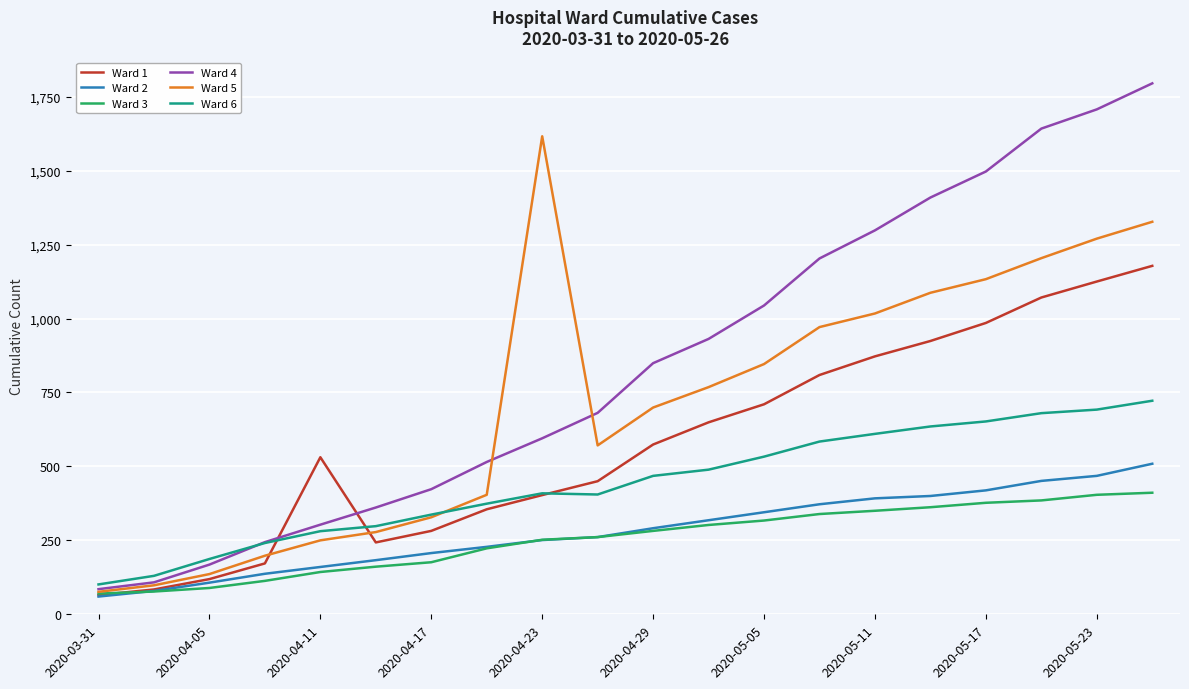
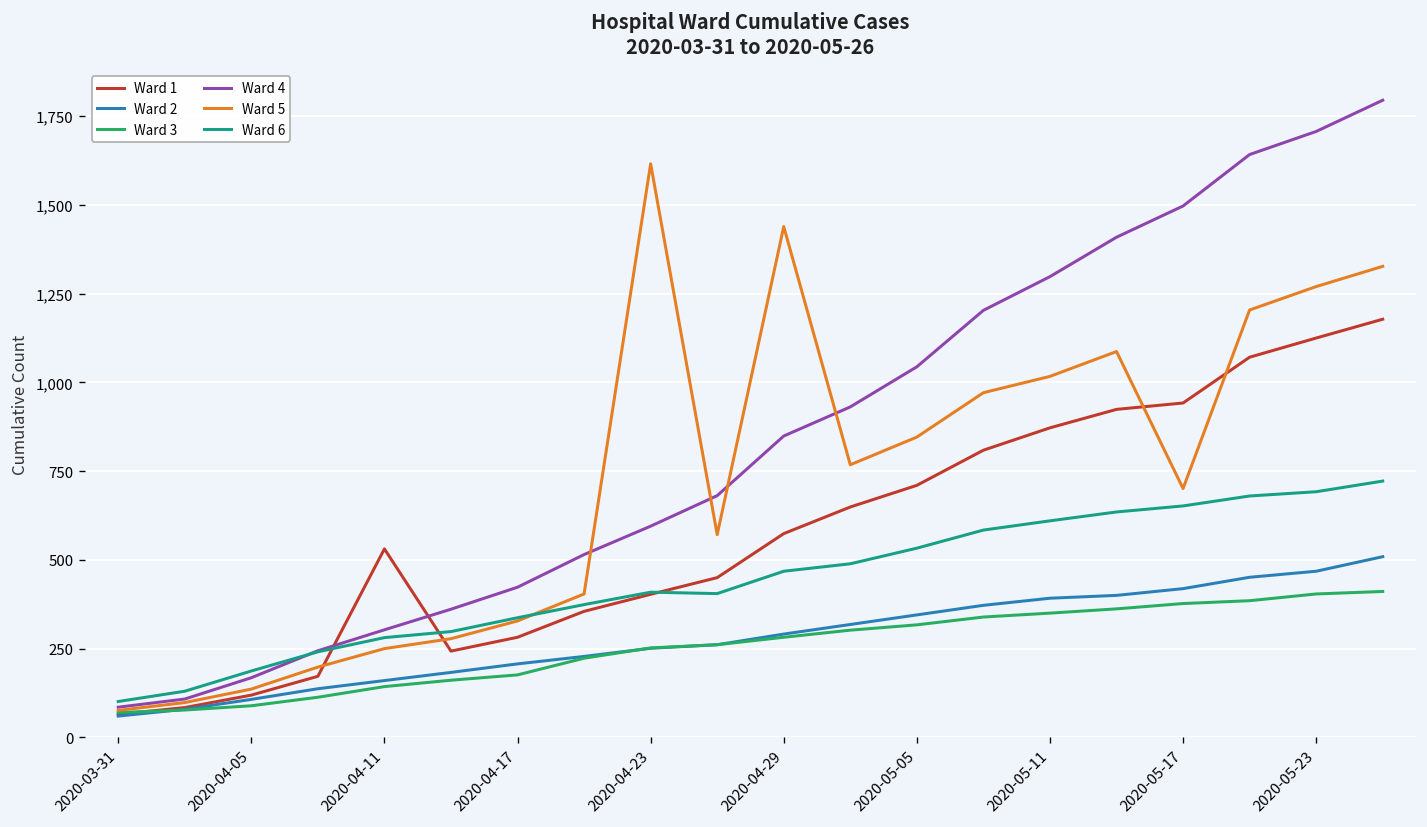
Ward 5, 2020-04-29: 700 -> 1,440
Ward 1, 2020-05-17: 990 -> 940
Ward 5, 2020-05-17: 1,130 -> 700
